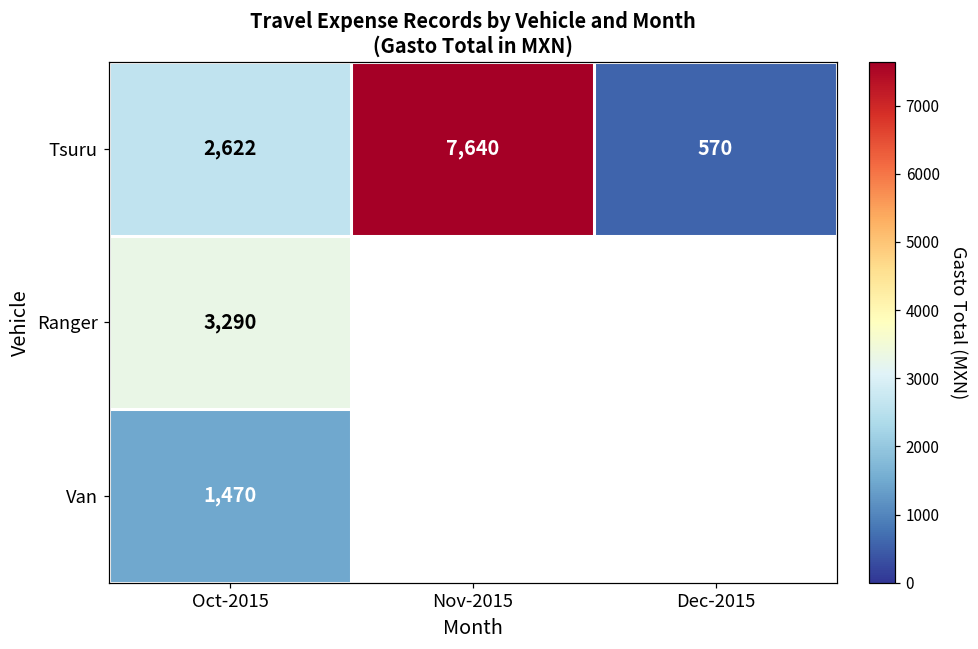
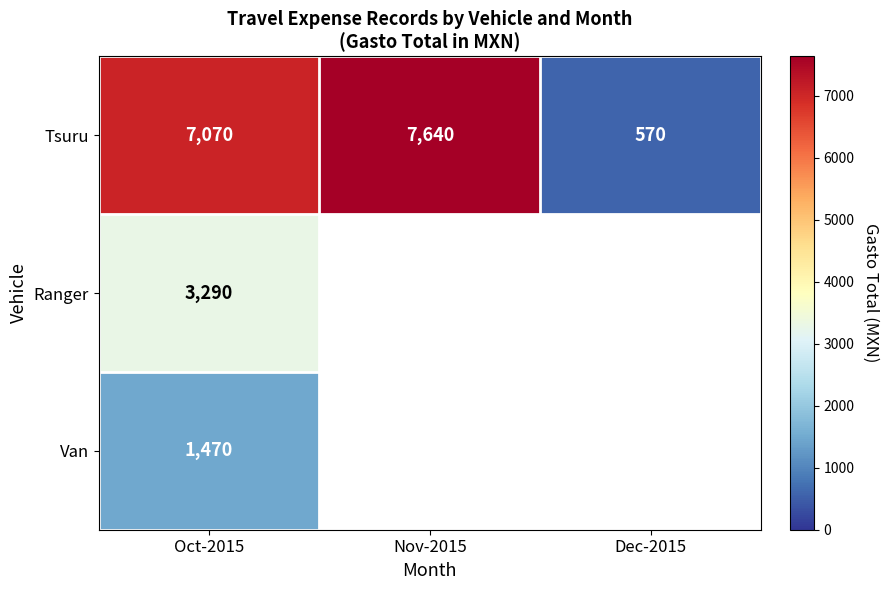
Tsuru, Oct-2015: 2,622 -> 7,070
